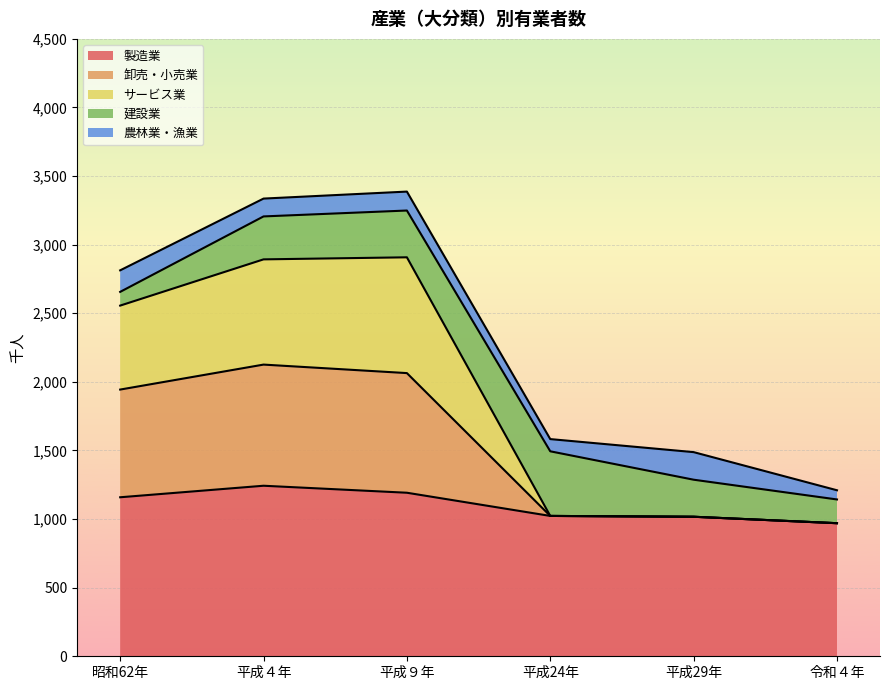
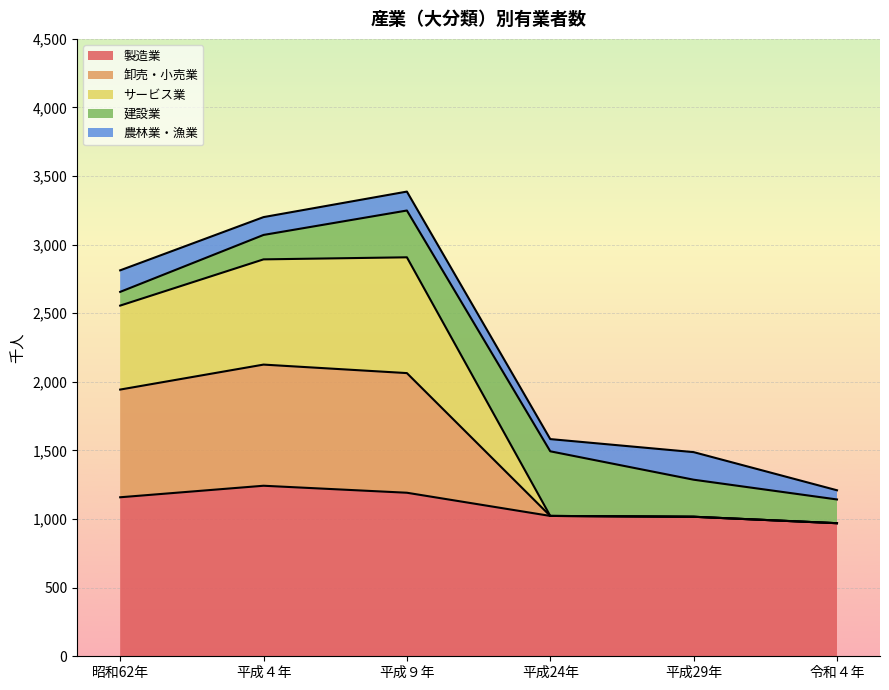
建設業, 平成４年: 310 -> 180
